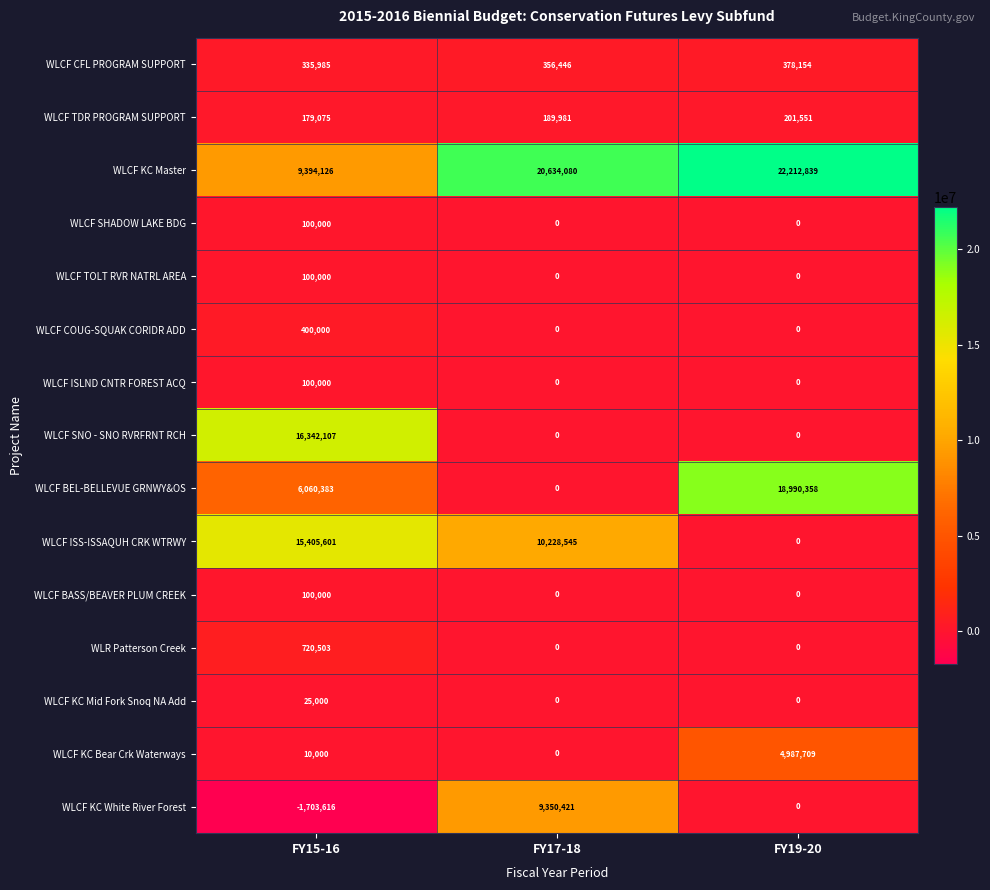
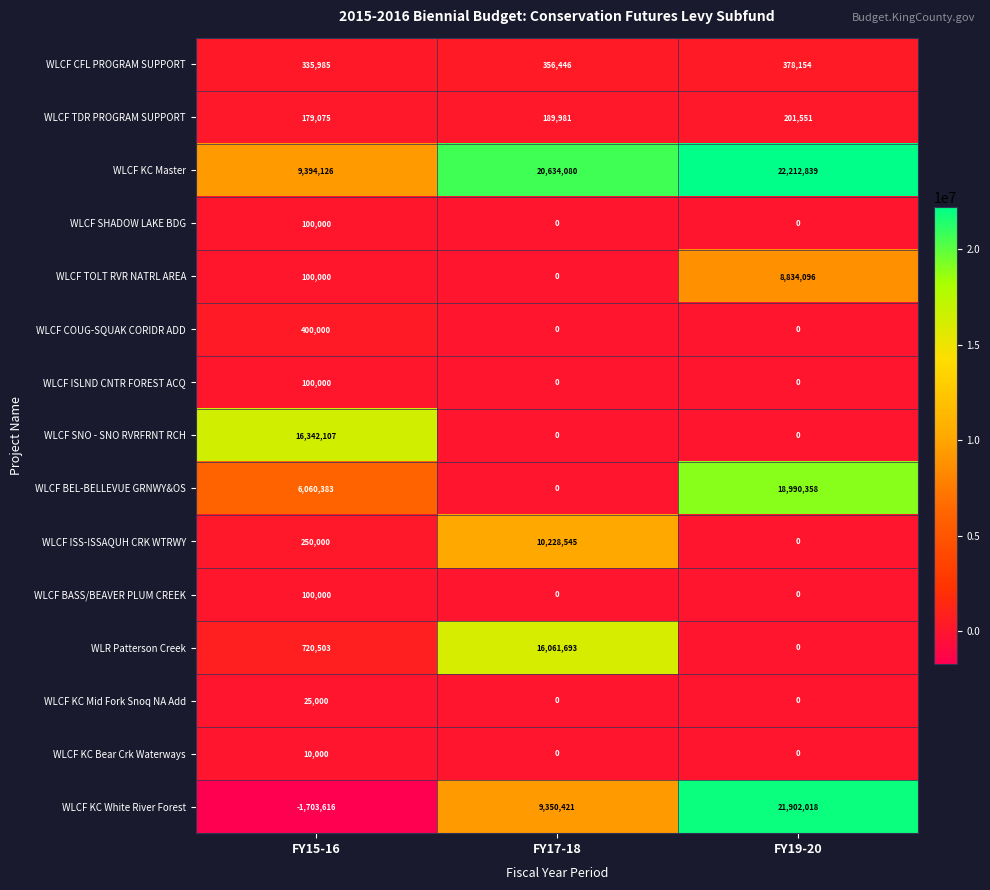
WLCF TOLT RVR NATRL AREA, FY19-20: 0 -> 8,834,096
WLCF ISS-ISSAQUH CRK WTRWY, FY15-16: 15,405,601 -> 250,000
WLR Patterson Creek, FY17-18: 0 -> 16,061,693
WLCF KC Bear Crk Waterways, FY19-20: 4,987,709 -> 0
WLCF KC White River Forest, FY19-20: 0 -> 21,902,018
